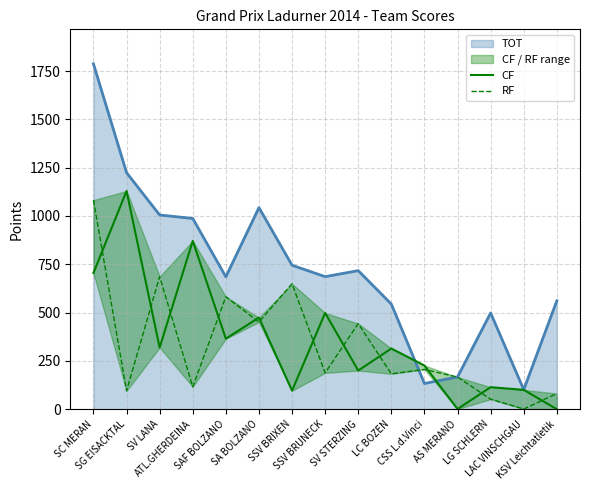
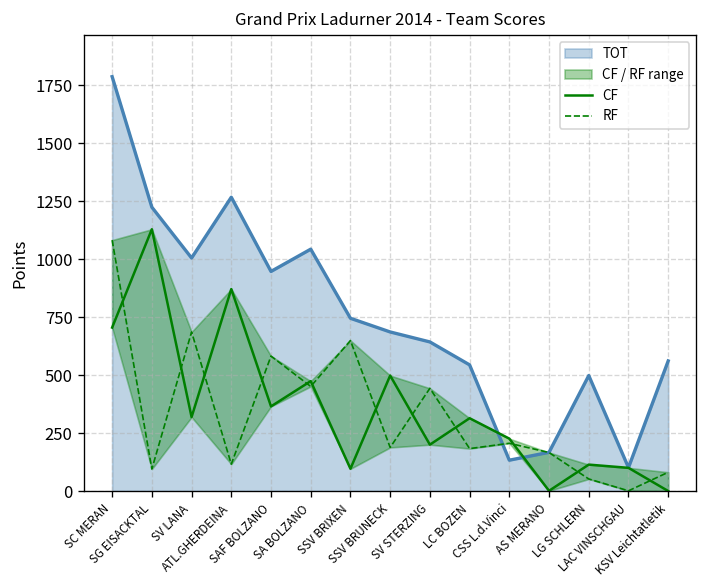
TOT, ATL.GHERDEINA: 990 -> 1270
TOT, SAF BOLZANO: 690 -> 950
TOT, SV STERZING: 720 -> 640
